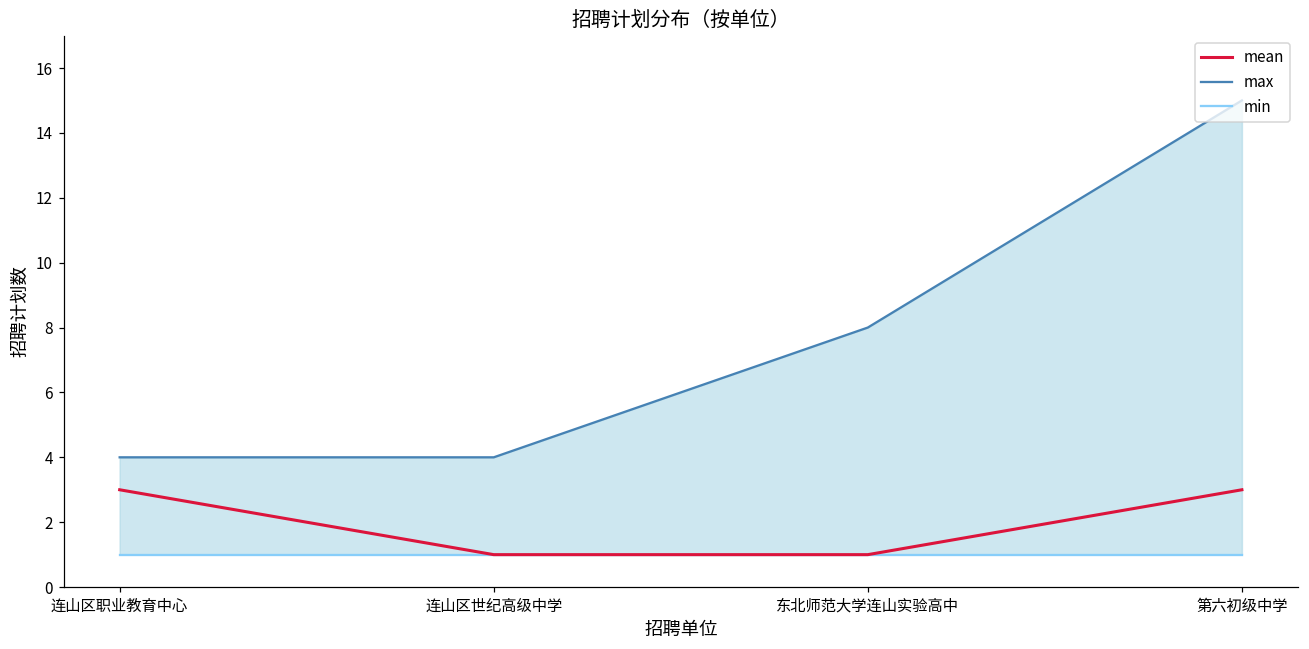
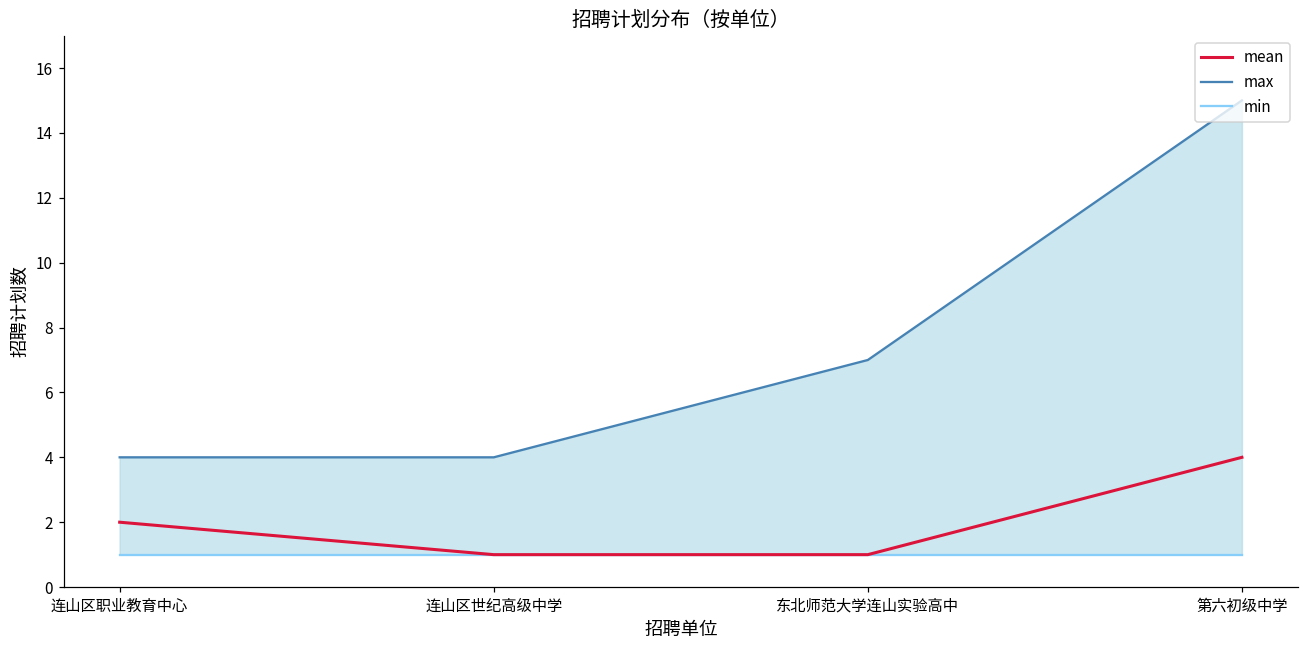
mean, 连山区职业教育中心: 3 -> 2
max, 东北师范大学连山实验高中: 8 -> 7
mean, 第六初级中学: 3 -> 4
